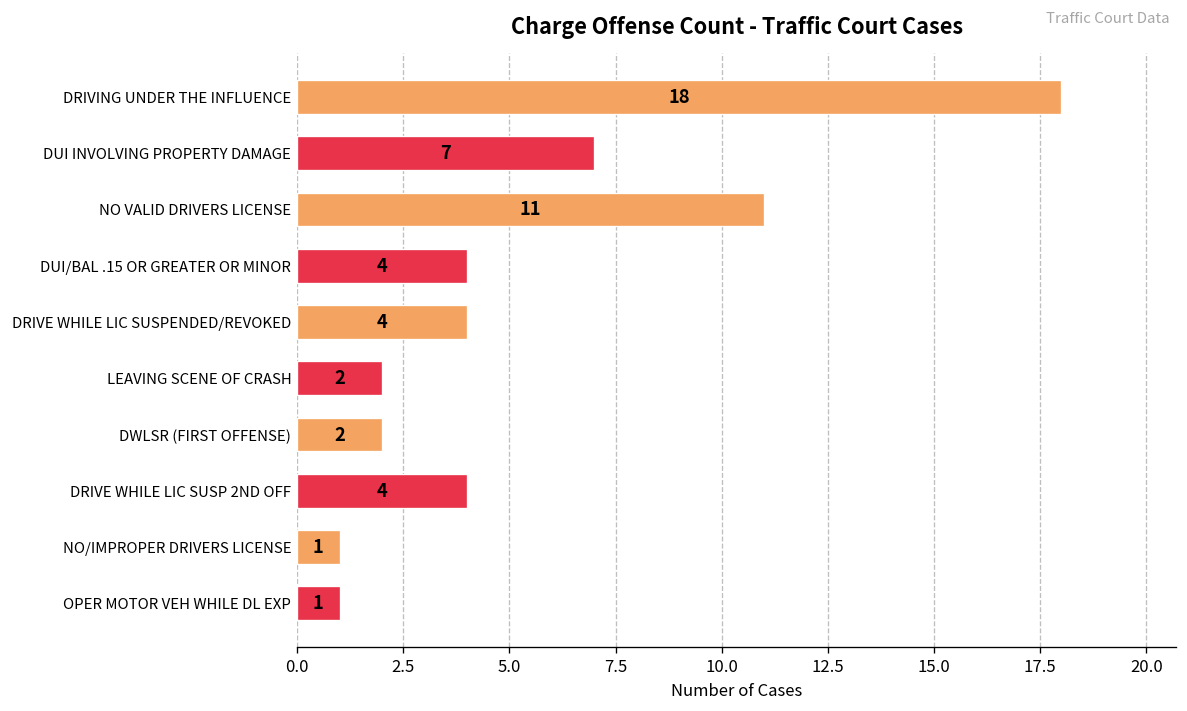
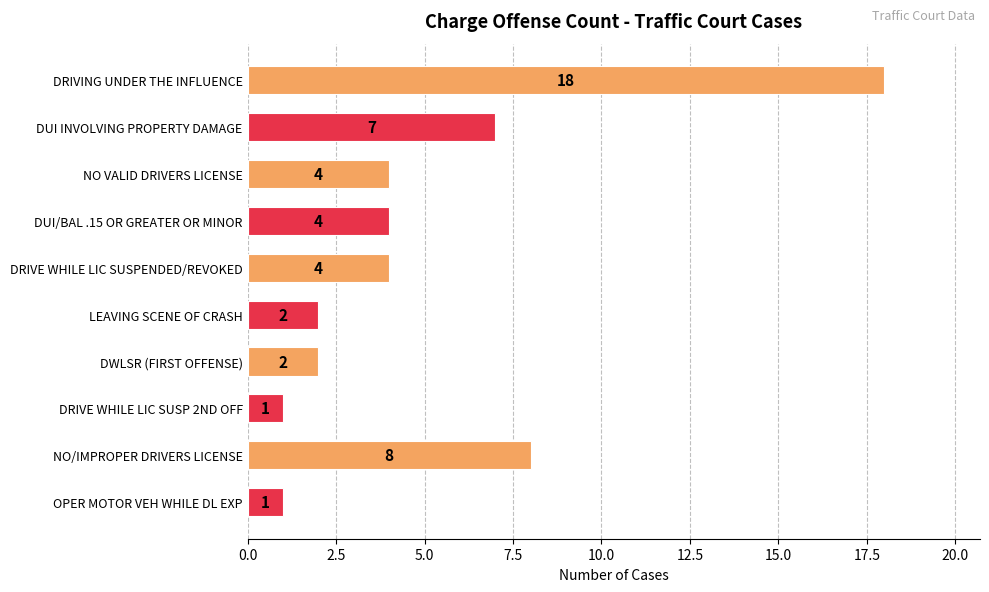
NO VALID DRIVERS LICENSE: 11 -> 4
DRIVE WHILE LIC SUSP 2ND OFF: 4 -> 1
NO/IMPROPER DRIVERS LICENSE: 1 -> 8
